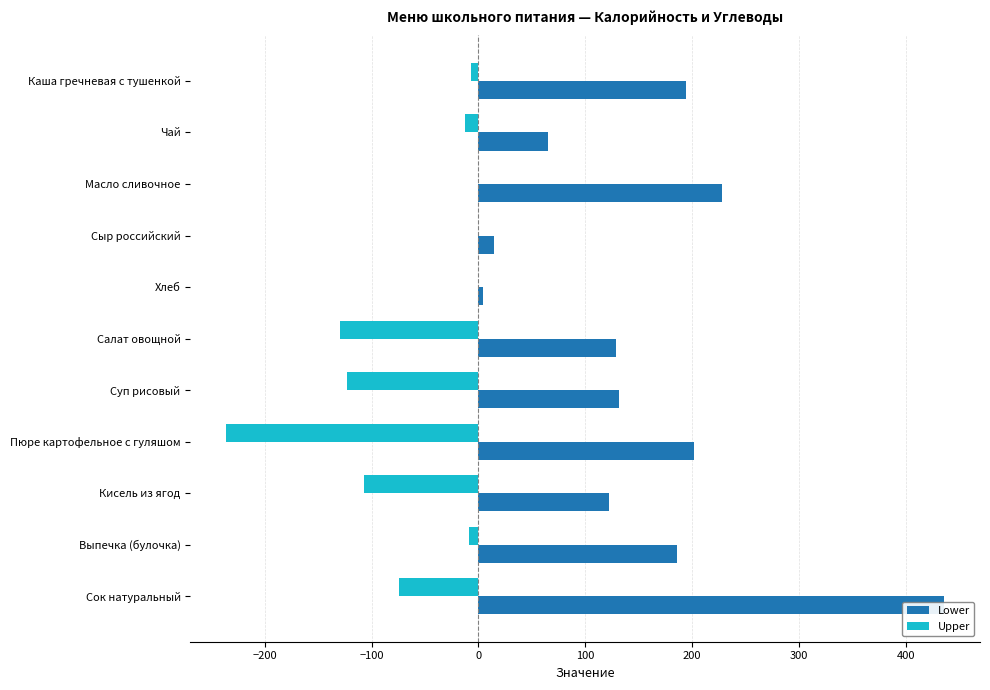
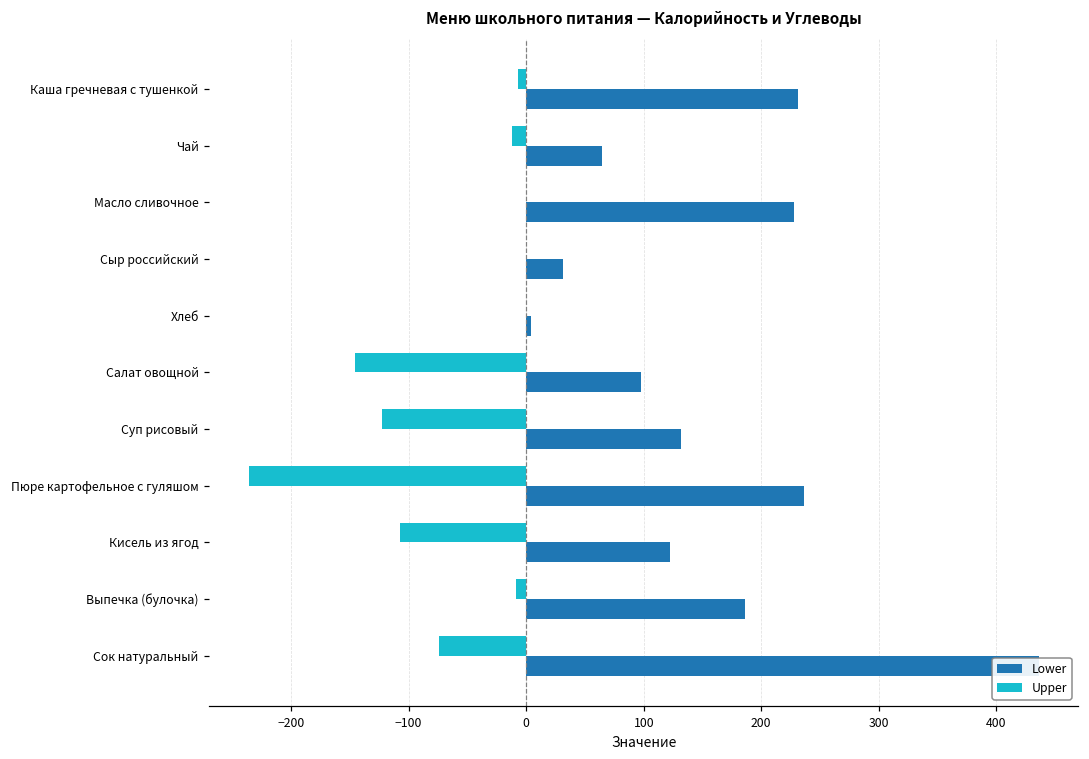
Lower, Каша гречневая с тушенкой: 194 -> 231
Lower, Сыр российский: 14 -> 31
Upper, Салат овощной: -129 -> -145
Lower, Салат овощной: 129 -> 97
Lower, Пюре картофельное с гуляшом: 202 -> 236
